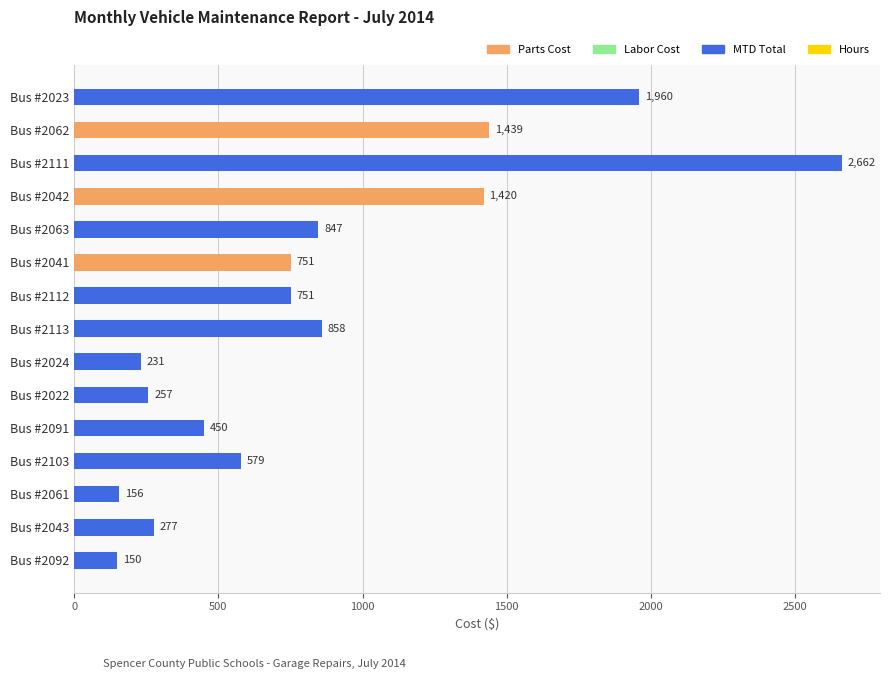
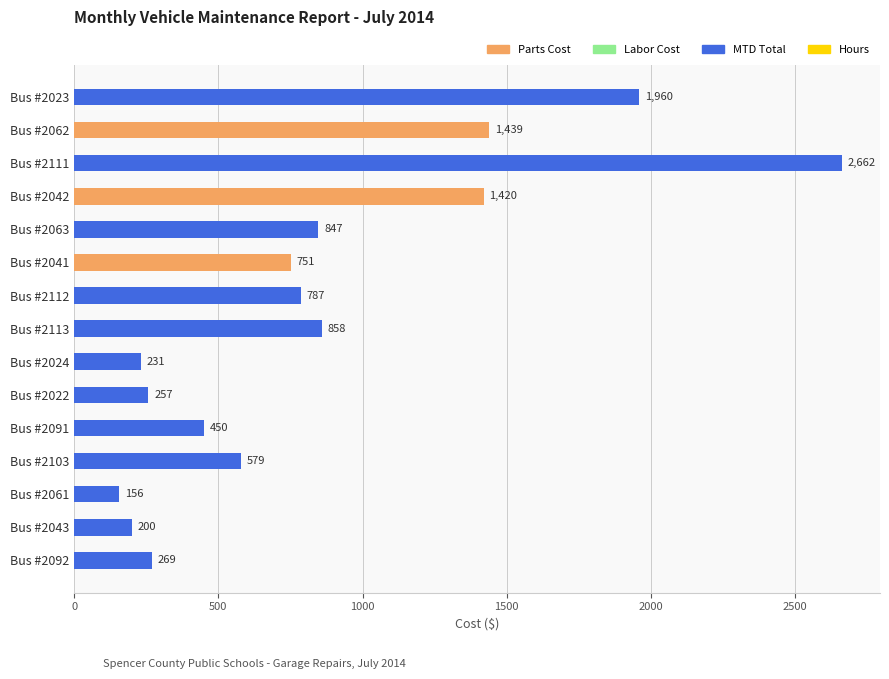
Bus #2112: 751 -> 787
Bus #2043: 277 -> 200
Bus #2092: 150 -> 269
